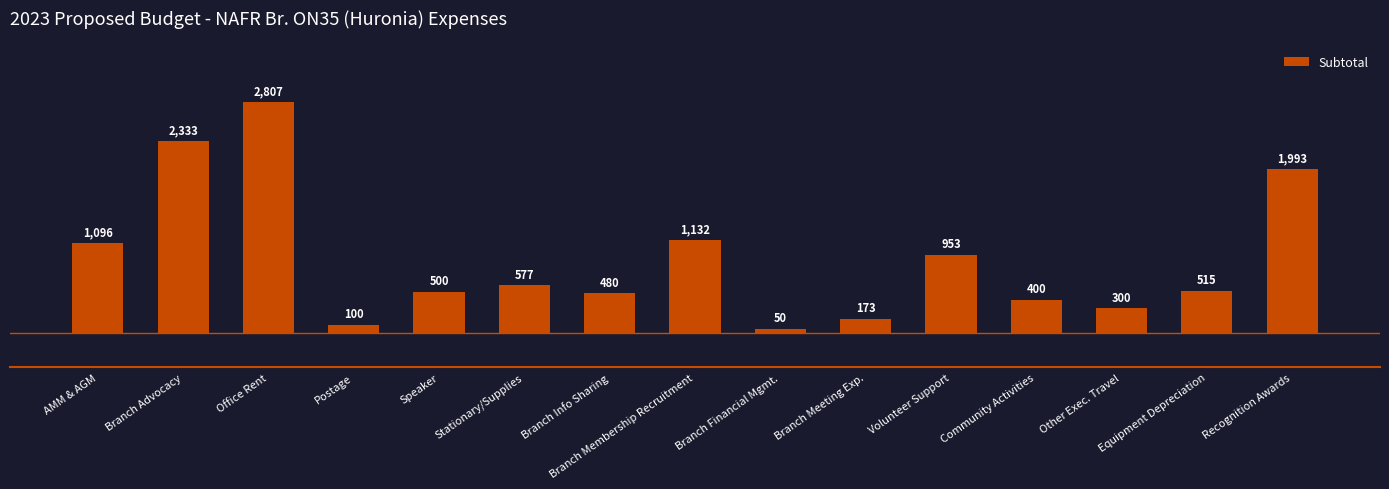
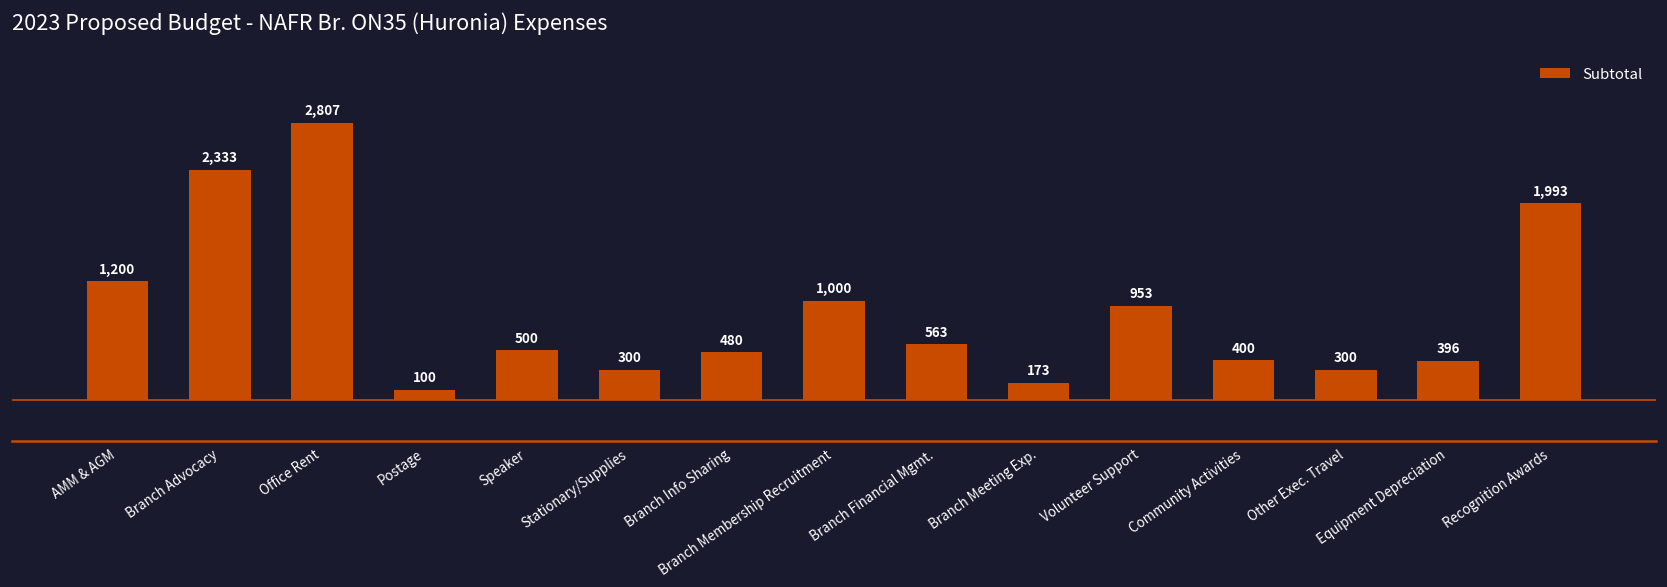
AMM & AGM: 1,096 -> 1,200
Stationary/Supplies: 577 -> 300
Branch Membership Recruitment: 1,132 -> 1,000
Branch Financial Mgmt.: 50 -> 563
Equipment Depreciation: 515 -> 396
